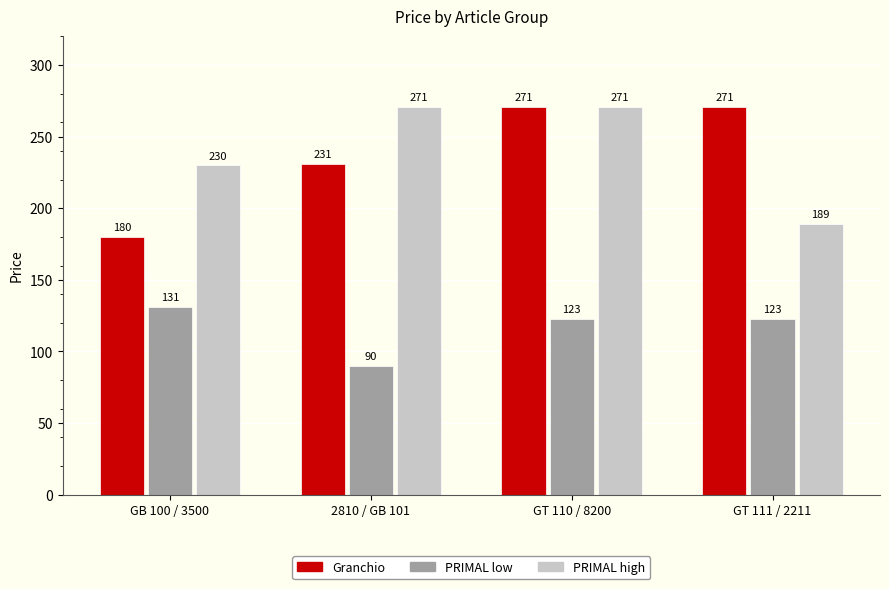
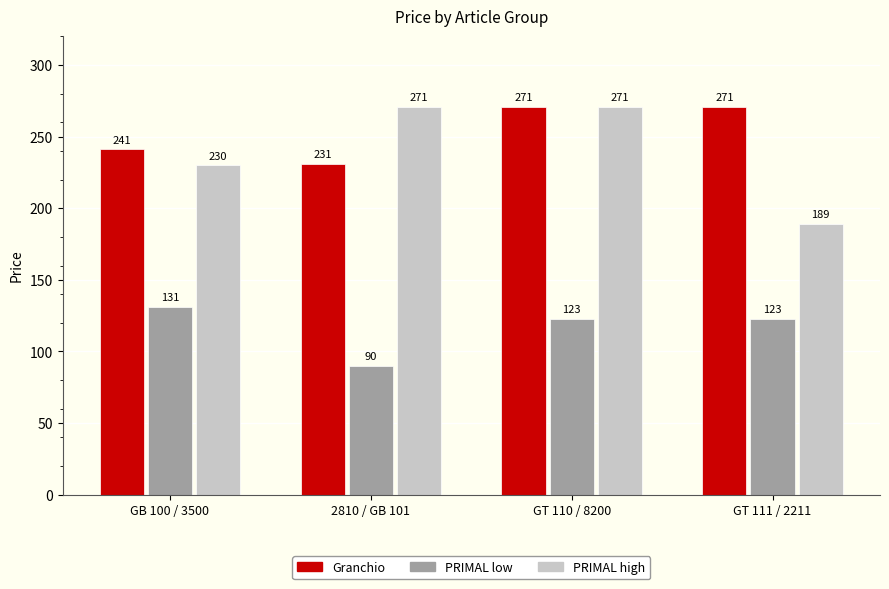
Granchio, GB 100 / 3500: 180 -> 241
